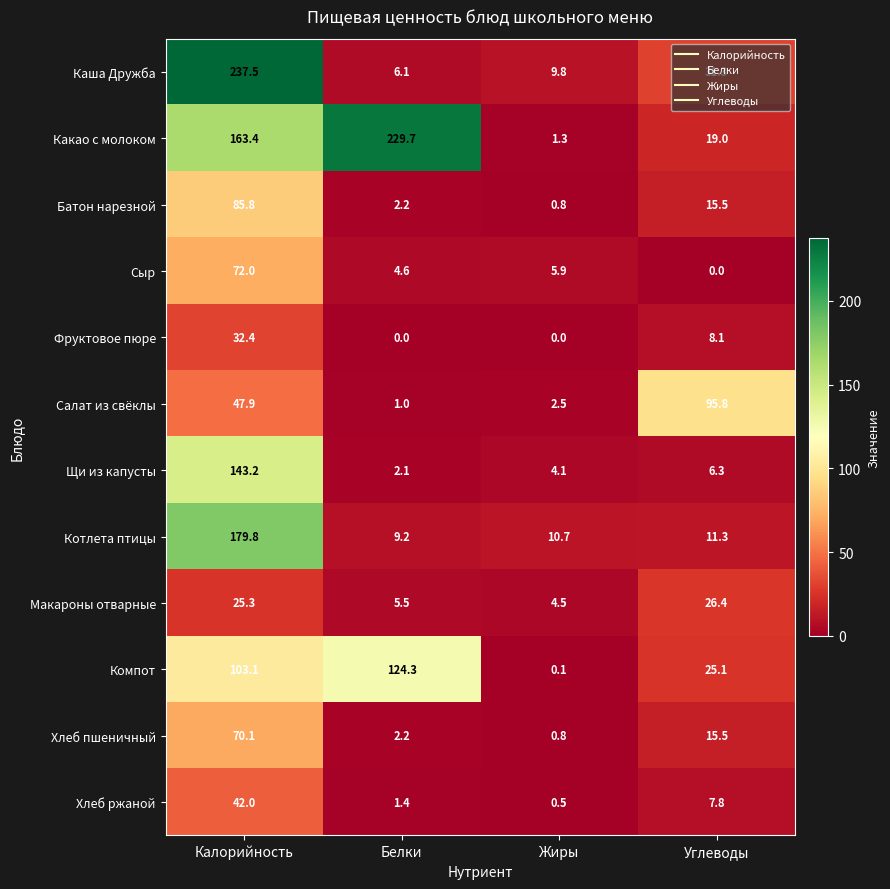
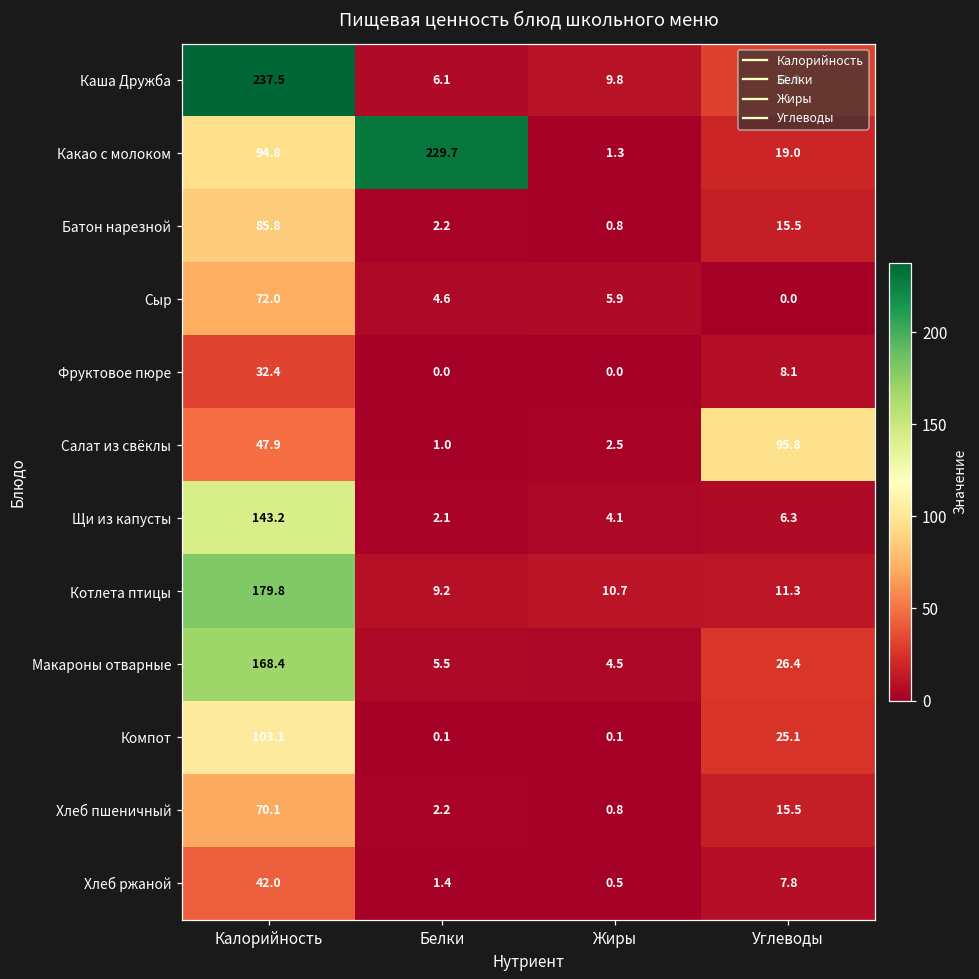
Какао с молоком, Калорийность: 163.4 -> 94.8
Макароны отварные, Калорийность: 25.3 -> 168.4
Компот, Белки: 124.3 -> 0.1
